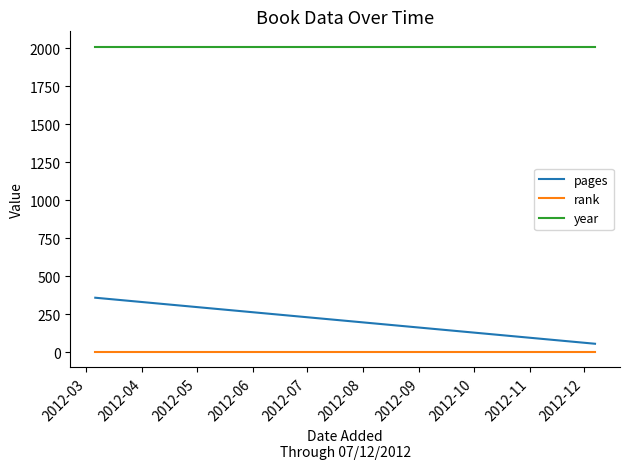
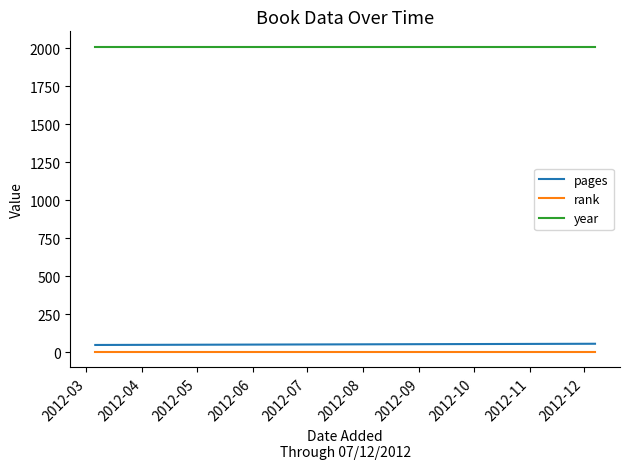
pages, 2012-03: 360 -> 50
